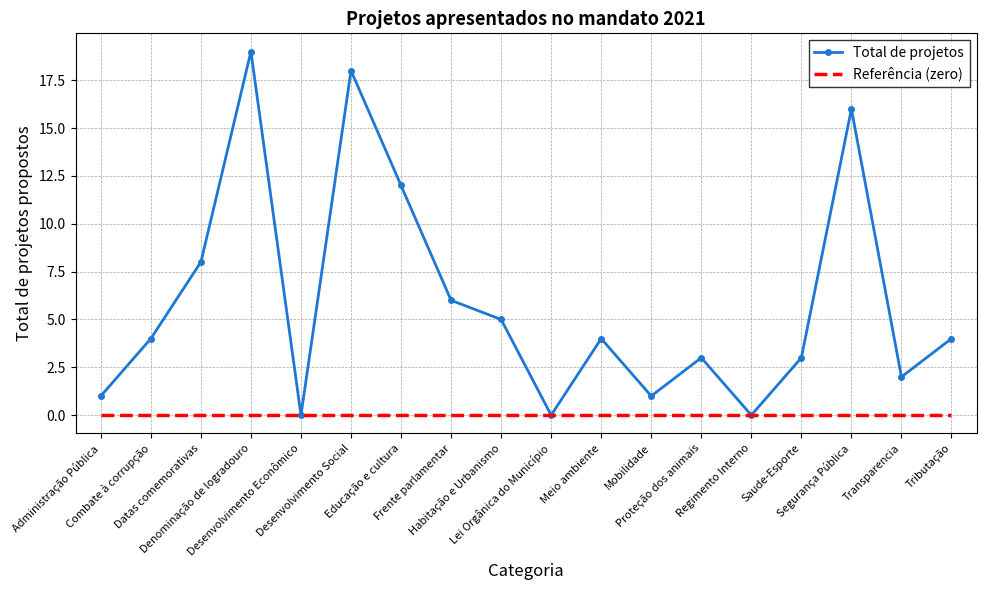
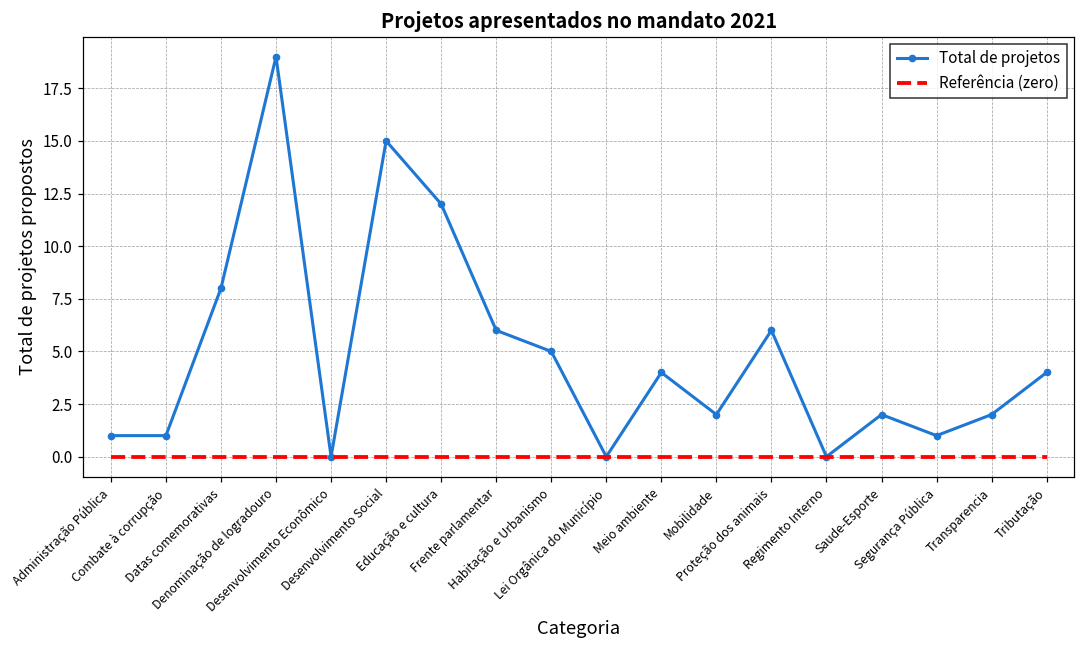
Total de projetos, Combate à corrupção: 4 -> 1
Total de projetos, Desenvolvimento Social: 18 -> 15
Total de projetos, Mobilidade: 1 -> 2
Total de projetos, Proteção dos animais: 3 -> 6
Total de projetos, Saude-Esporte: 3 -> 2
Total de projetos, Segurança Pública: 16 -> 1
